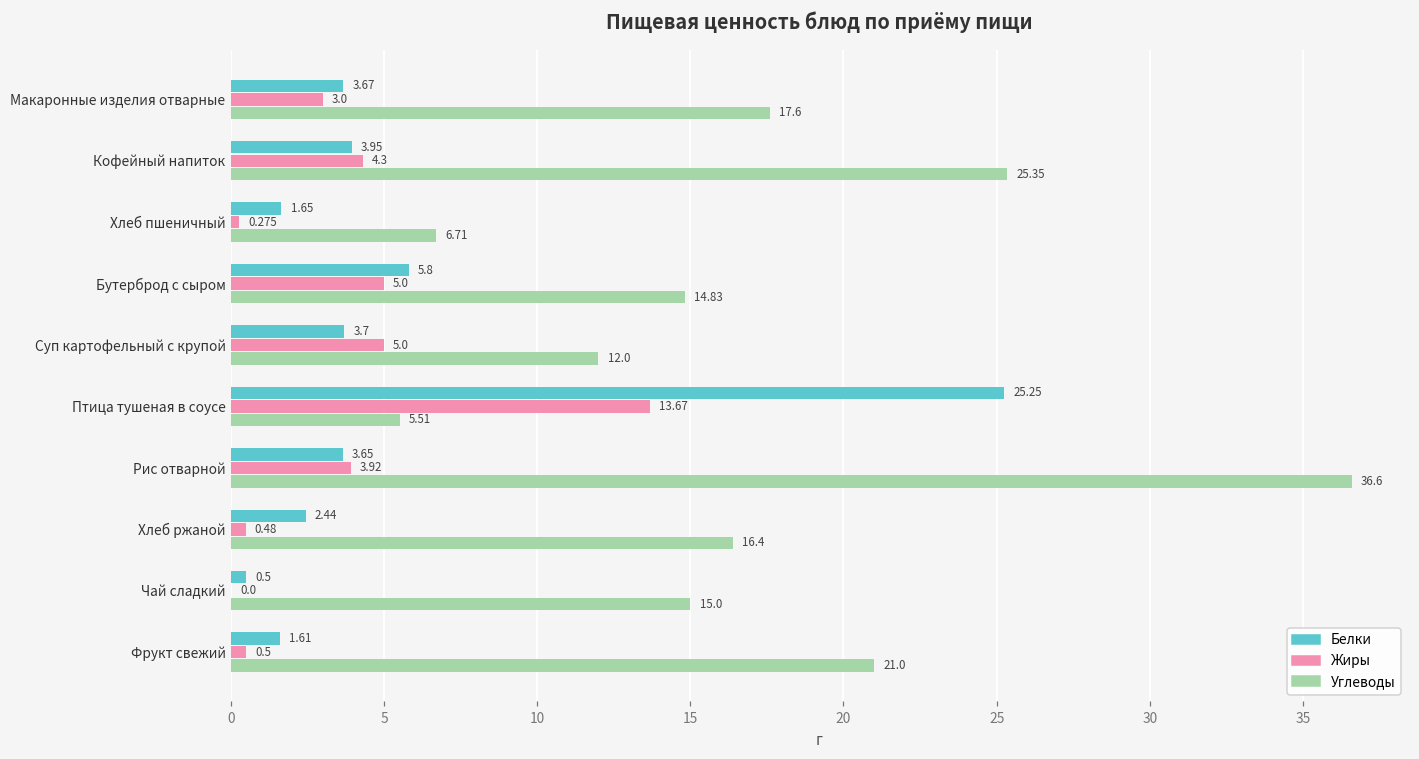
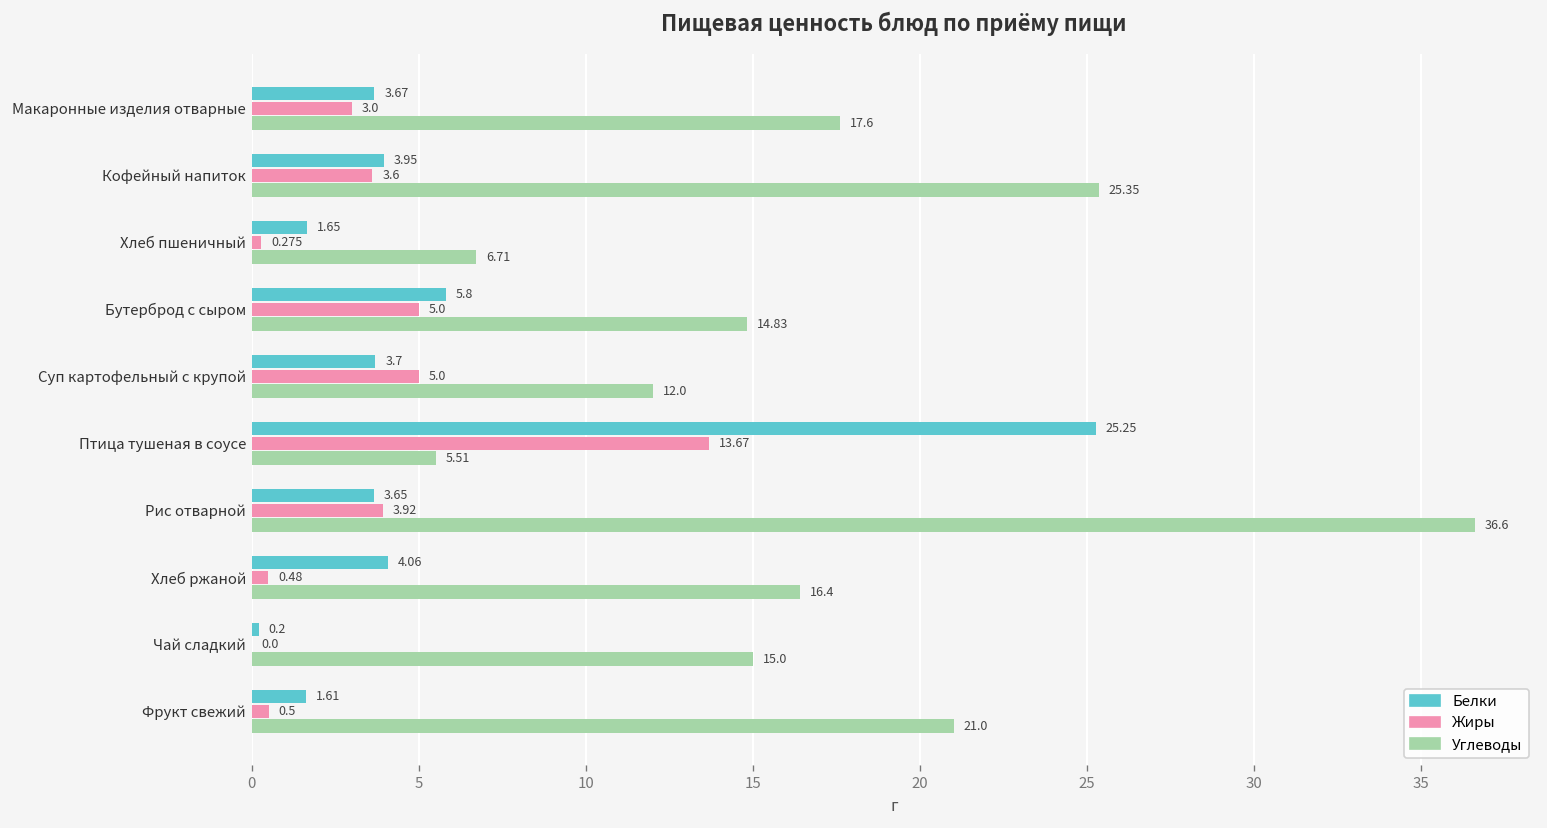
Жиры, Кофейный напиток: 4.3 -> 3.6
Белки, Хлеб ржаной: 2.44 -> 4.06
Белки, Чай сладкий: 0.5 -> 0.2
